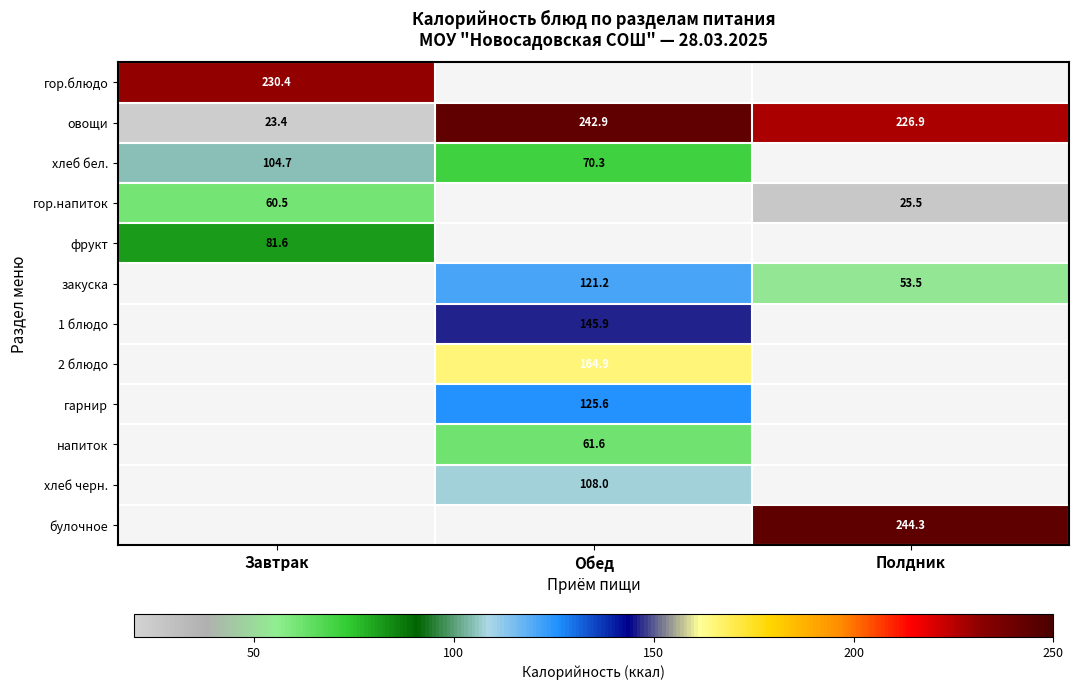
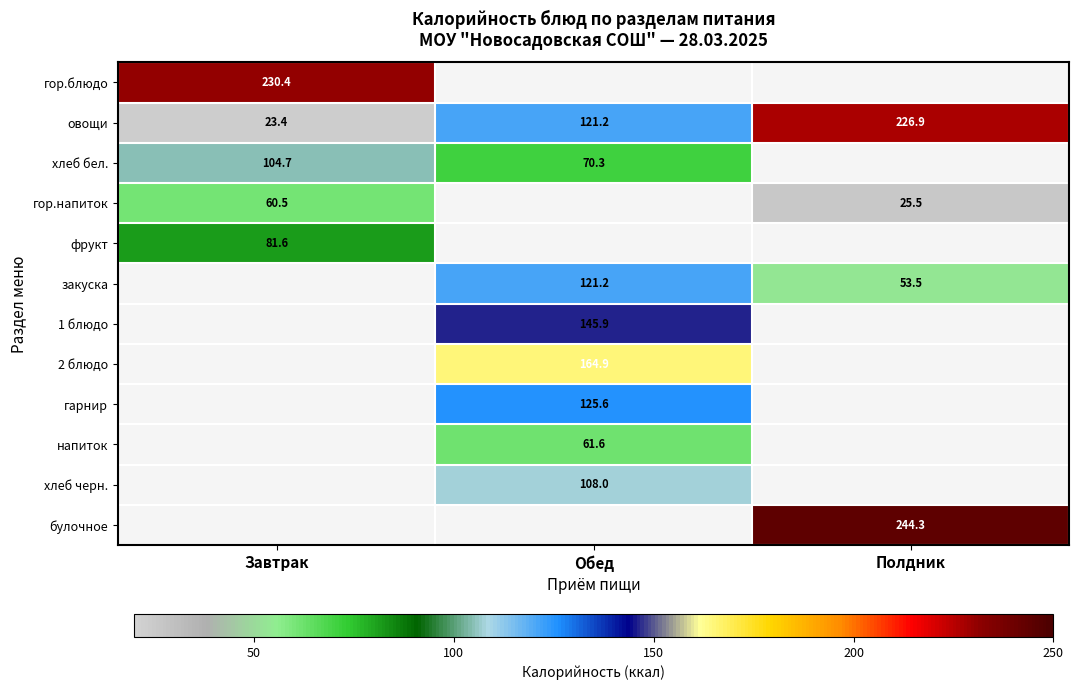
овощи, Обед: 242.9 -> 121.2
